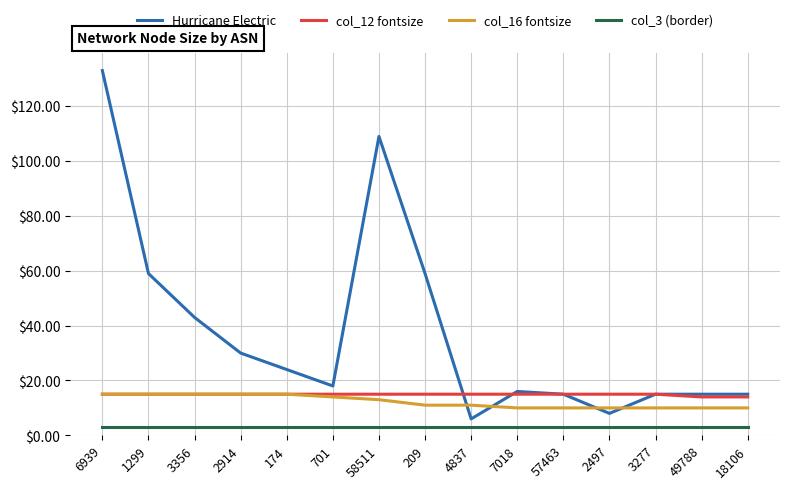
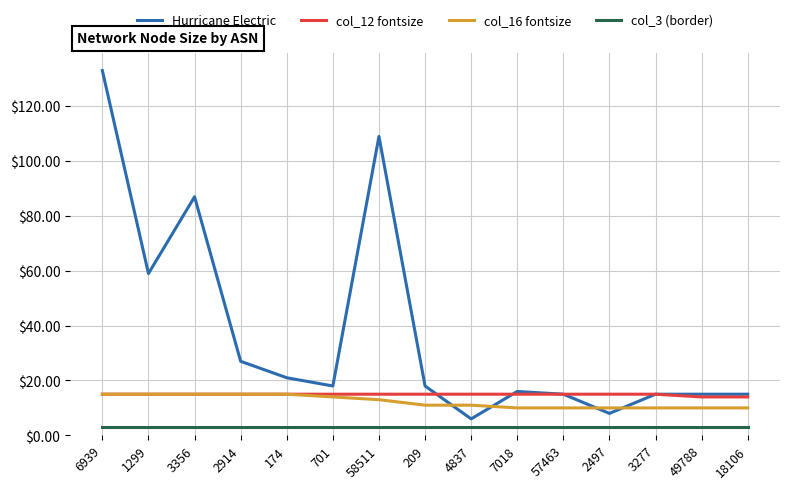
Hurricane Electric, 3356: $43 -> $87
Hurricane Electric, 2914: $30 -> $27
Hurricane Electric, 174: $24 -> $21
Hurricane Electric, 209: $59 -> $18
